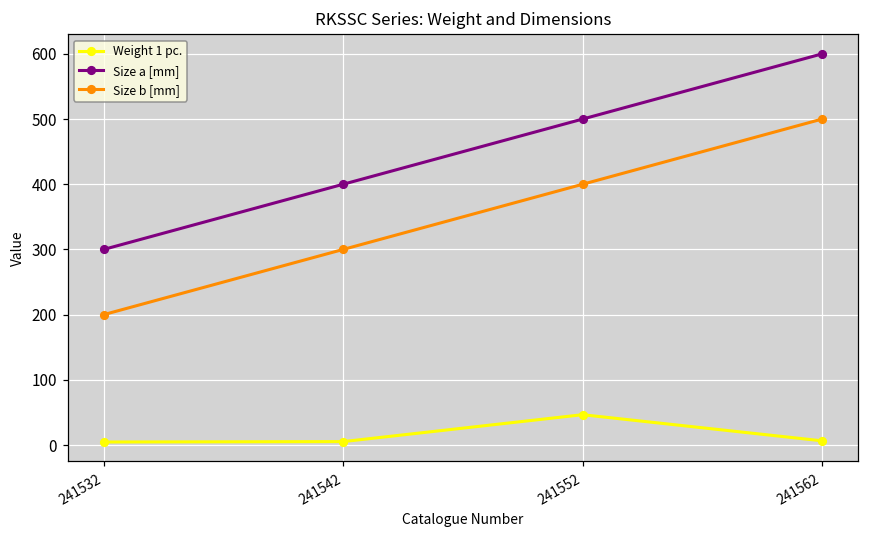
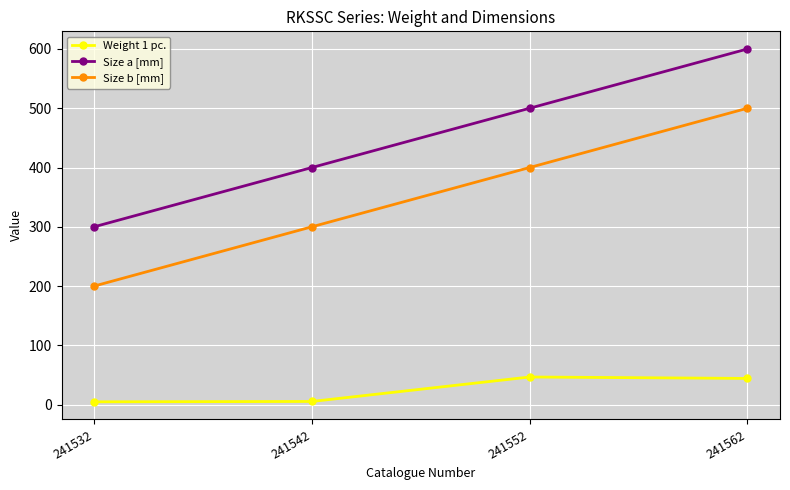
Weight 1 pc., 241562: 10 -> 40
